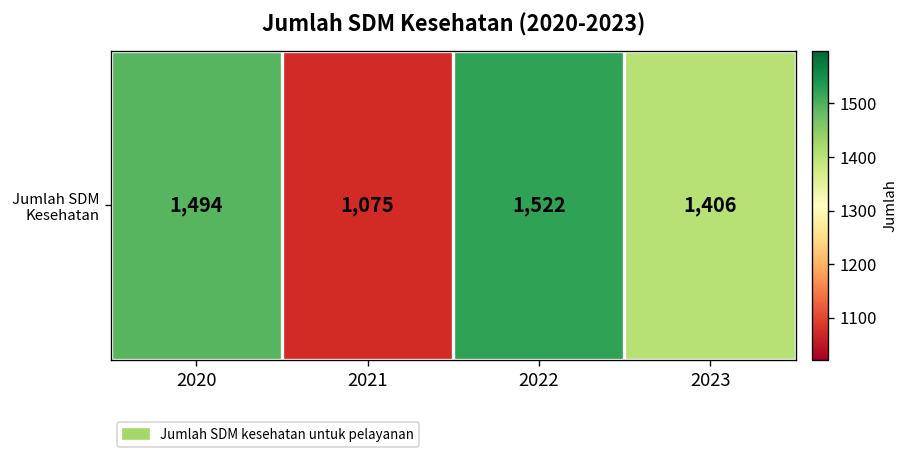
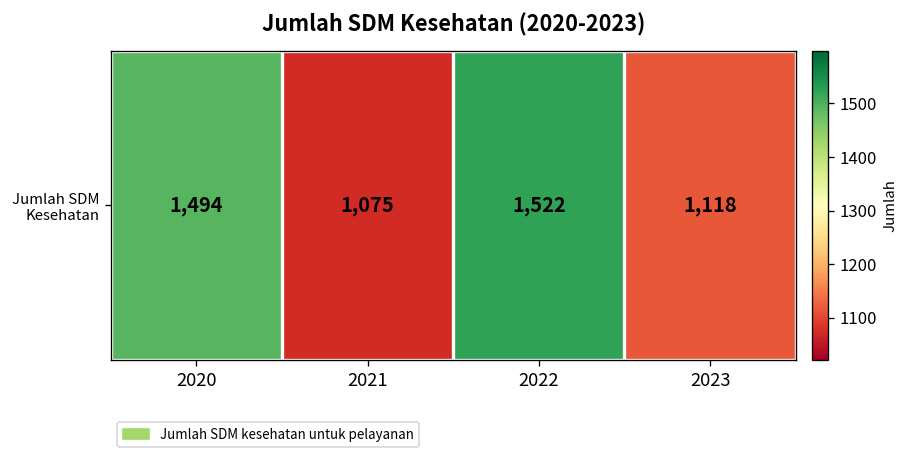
Jumlah SDM Kesehatan, 2023: 1,406 -> 1,118
